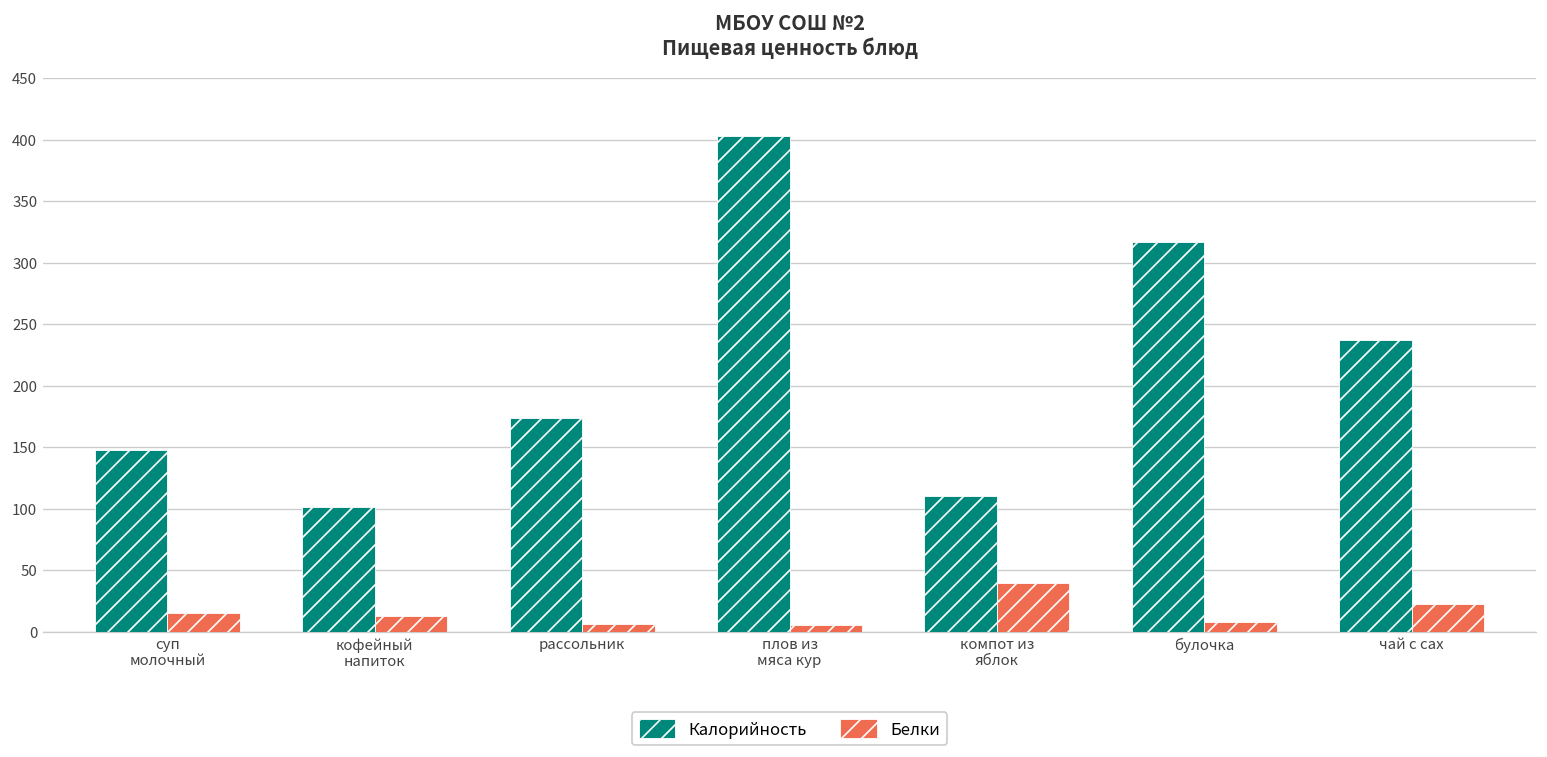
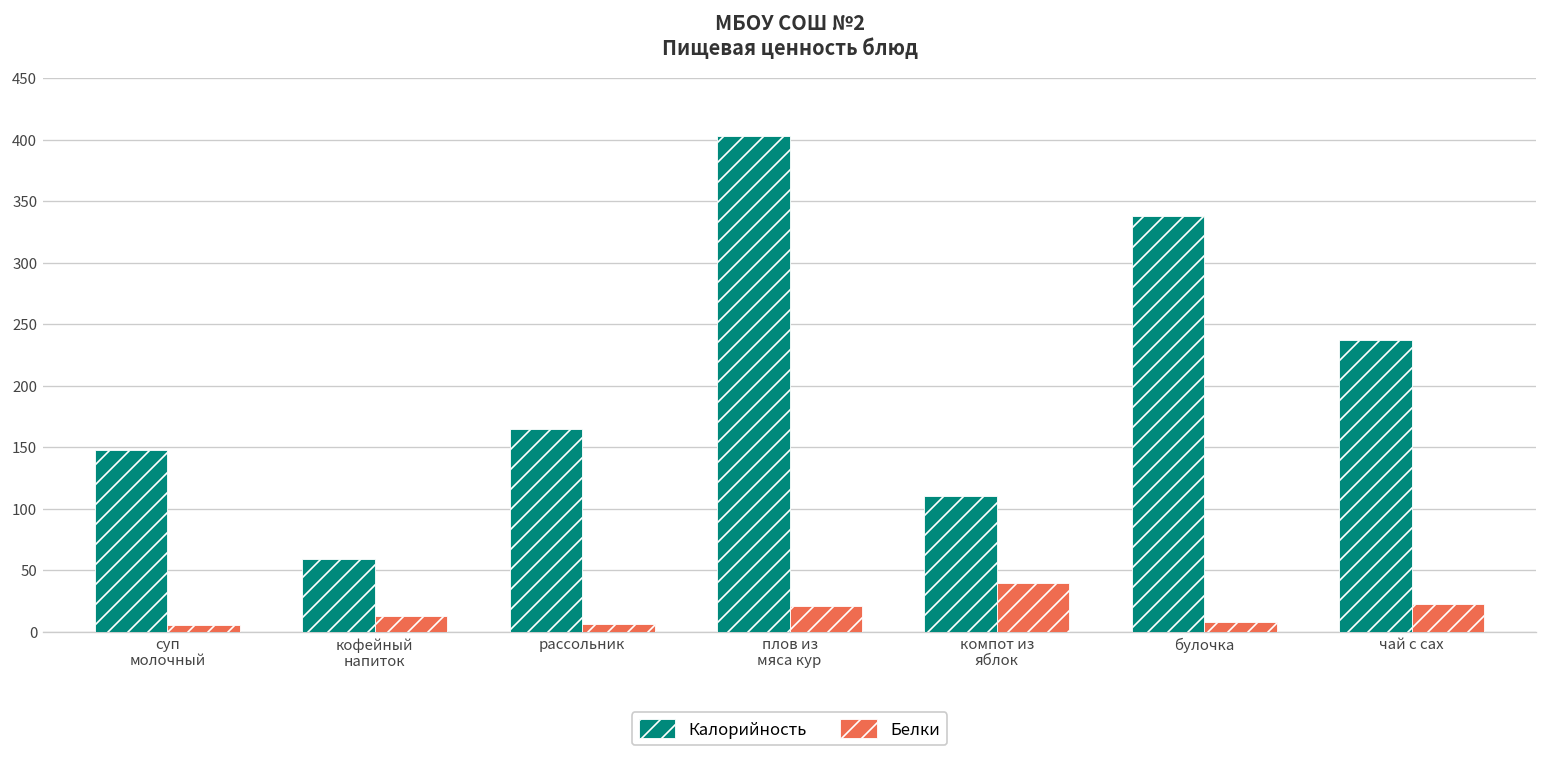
Белки, суп молочный: 15 -> 6
Калорийность, кофейный напиток: 101 -> 59
Калорийность, рассольник: 174 -> 165
Белки, плов из мяса кур: 5 -> 21
Калорийность, булочка: 317 -> 338
